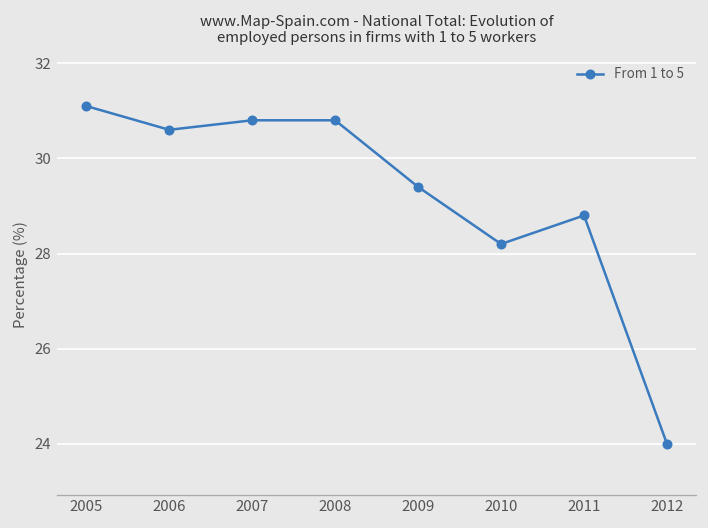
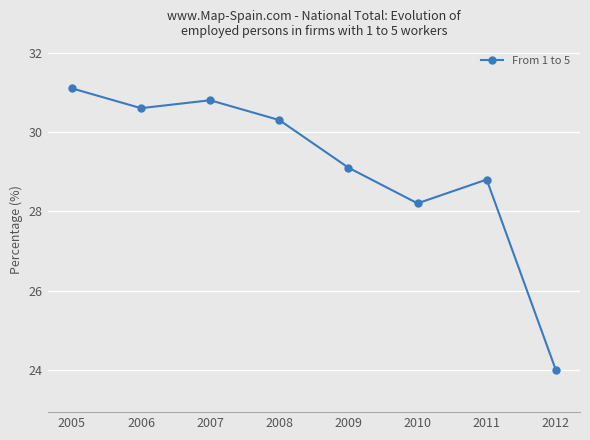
2008: 30.8 -> 30.3
2009: 29.4 -> 29.1
